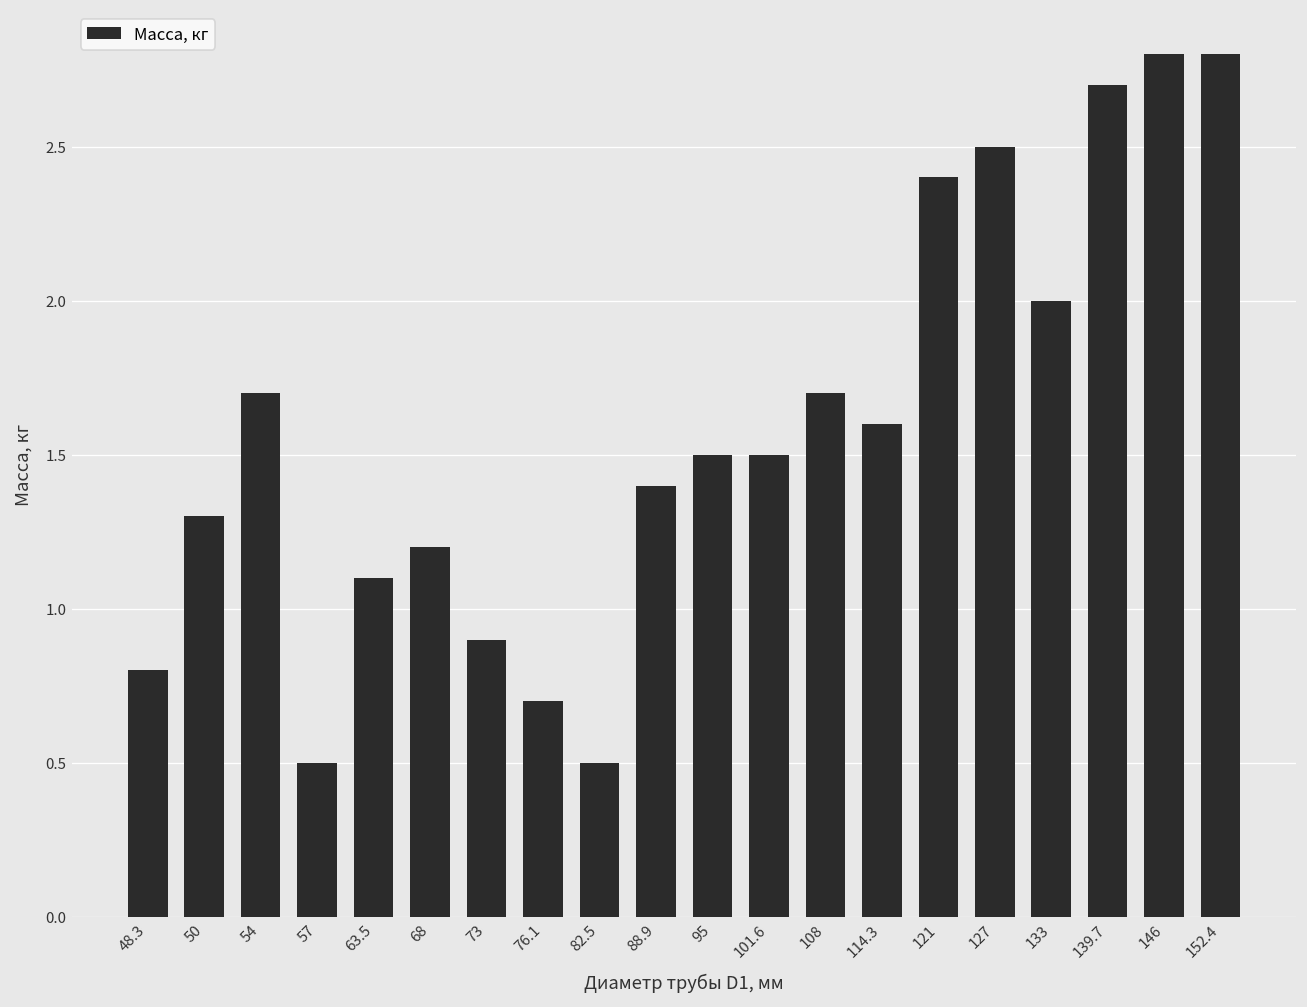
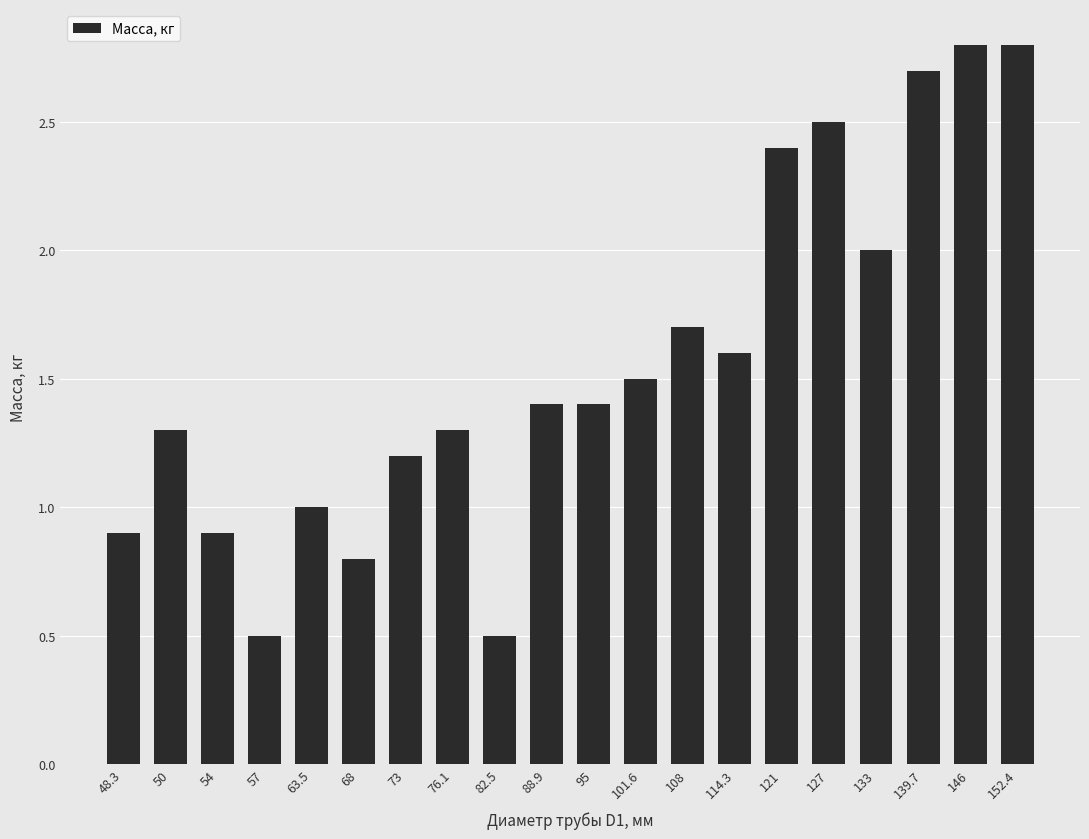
48.3: 0.8 -> 0.9
54: 1.7 -> 0.9
63.5: 1.1 -> 1.0
68: 1.2 -> 0.8
73: 0.9 -> 1.2
76.1: 0.7 -> 1.3
95: 1.5 -> 1.4
